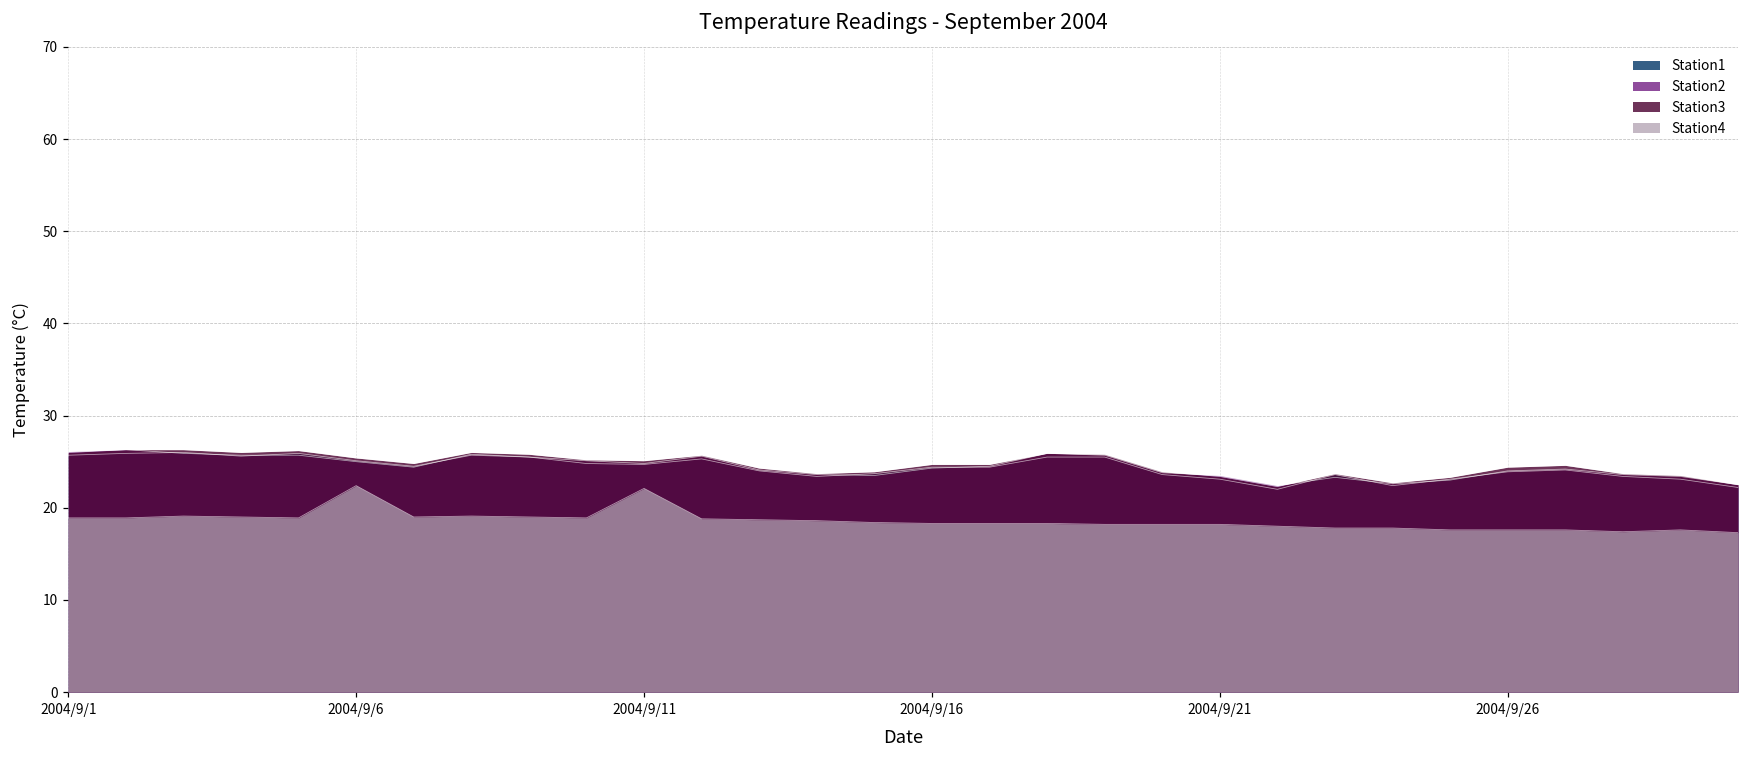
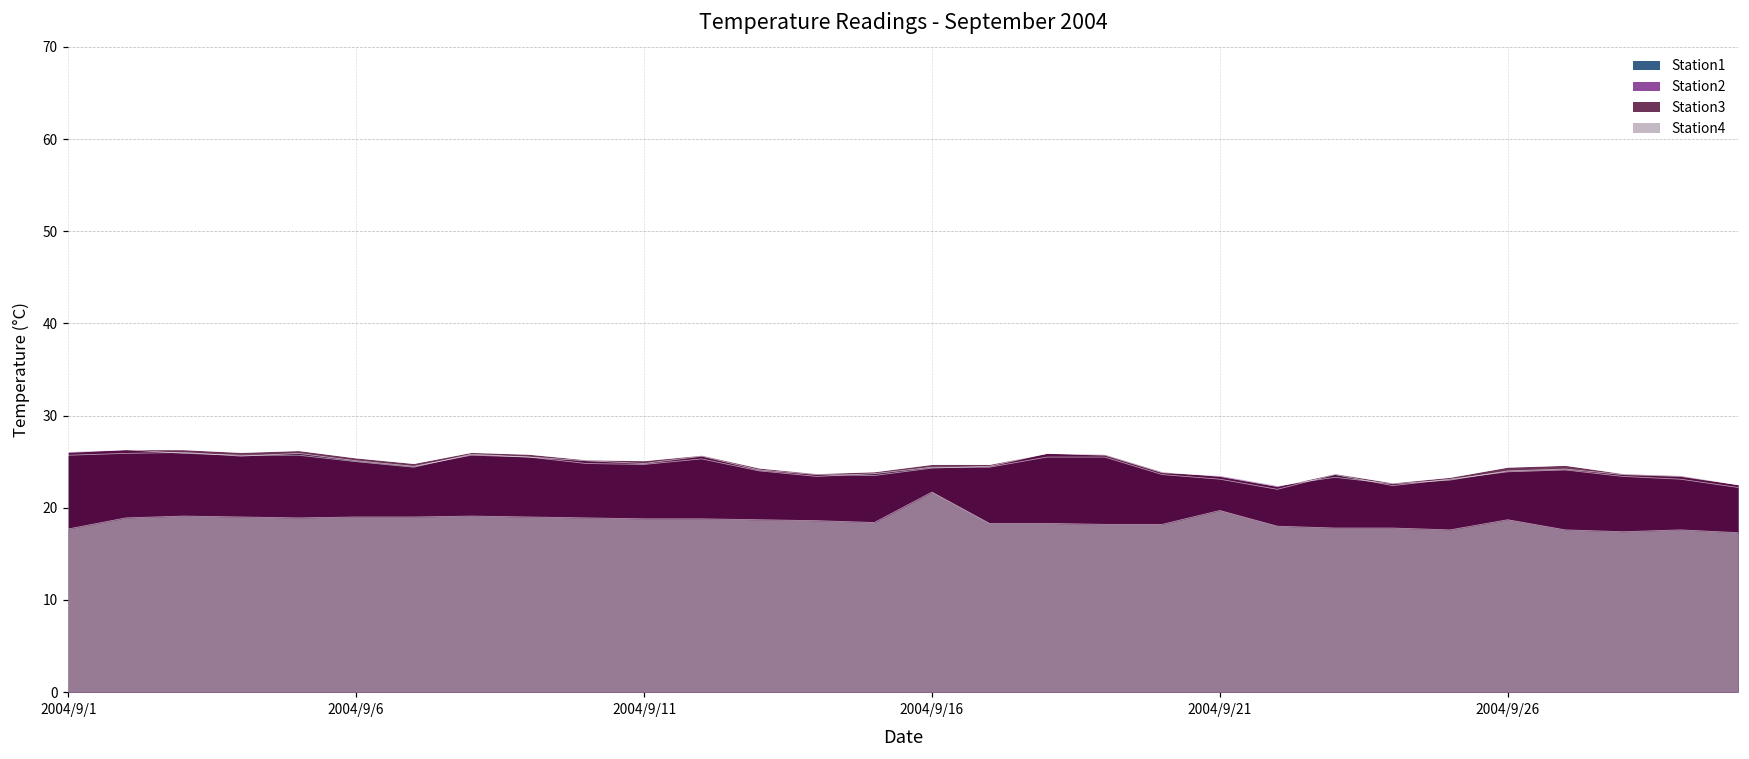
Station4, 2004/9/1: 19 -> 18
Station4, 2004/9/6: 22 -> 19
Station4, 2004/9/11: 22 -> 19
Station4, 2004/9/16: 18 -> 22
Station4, 2004/9/21: 18 -> 20
Station4, 2004/9/26: 18 -> 19
